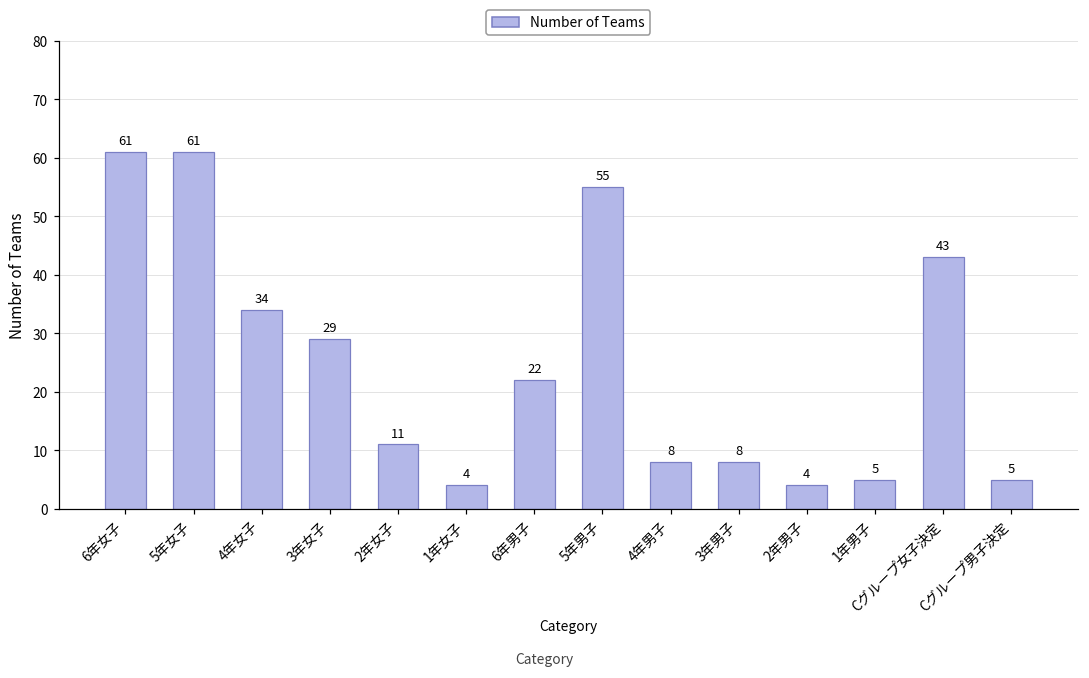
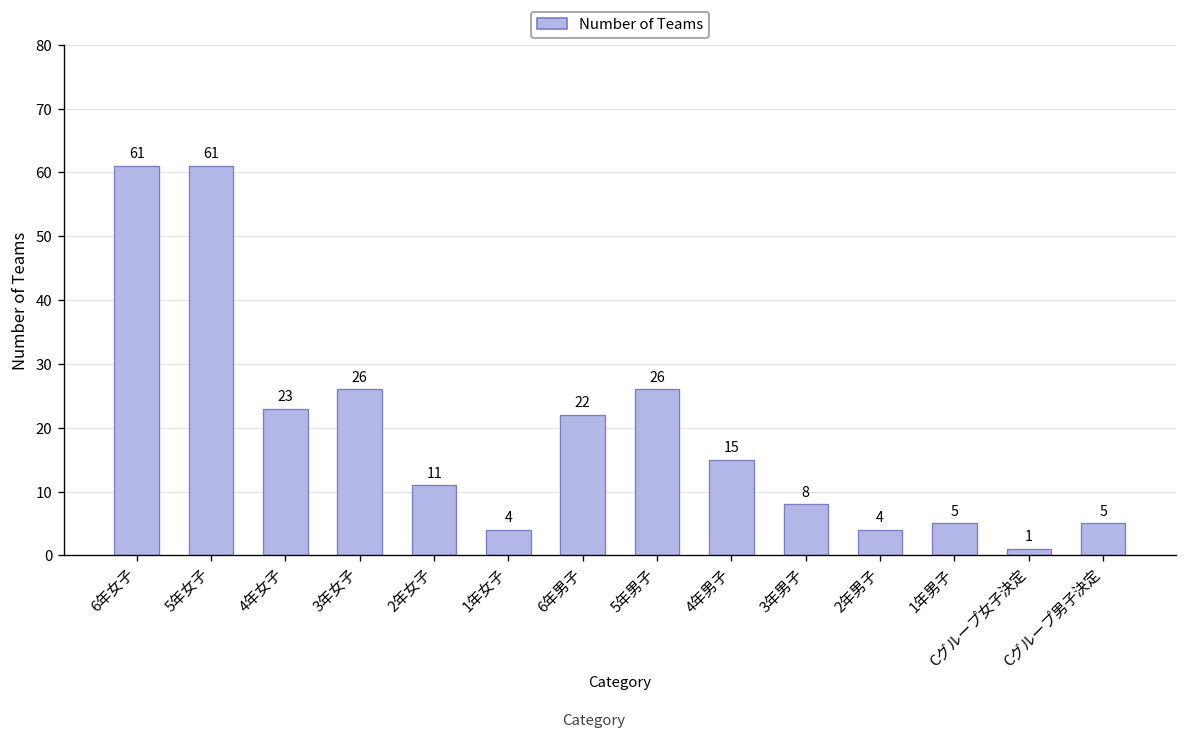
4年女子: 34 -> 23
3年女子: 29 -> 26
5年男子: 55 -> 26
4年男子: 8 -> 15
Cグループ女子決定: 43 -> 1
